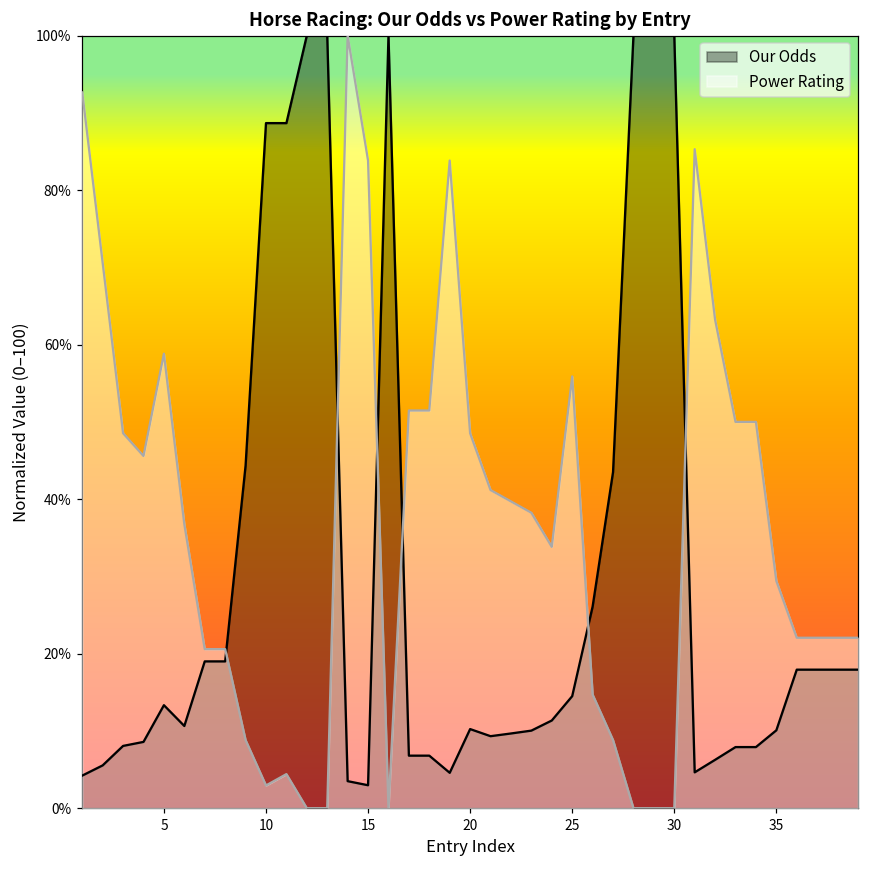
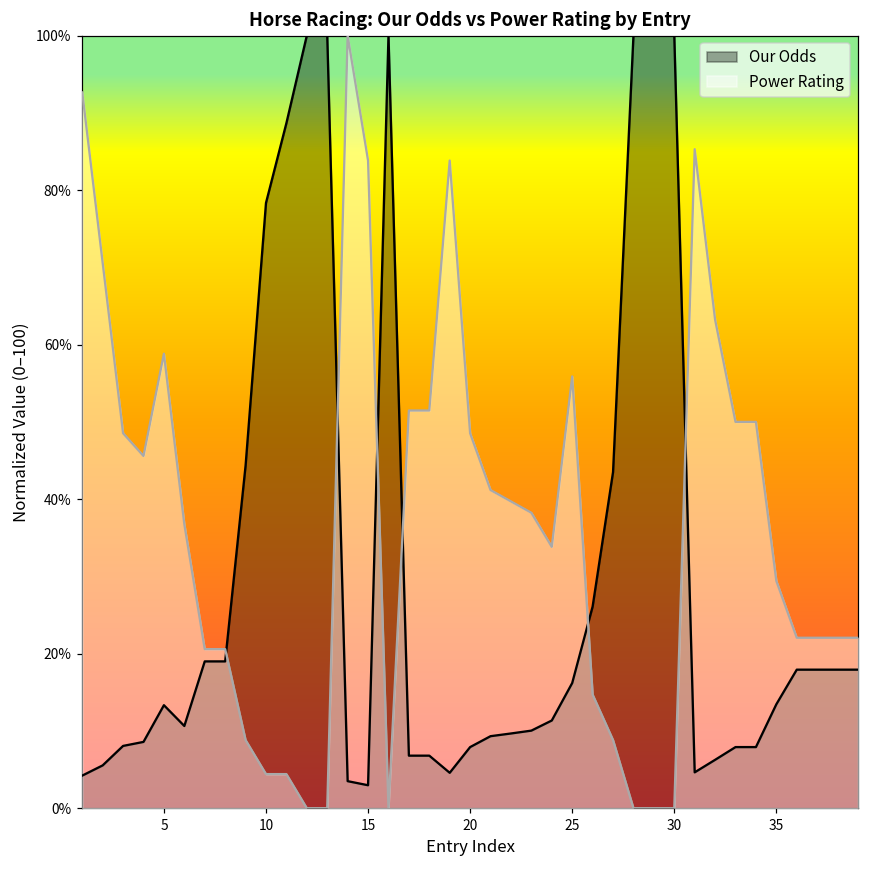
Our Odds, 10: 89% -> 78%
Power Rating, 10: 3% -> 4%
Our Odds, 20: 10% -> 8%
Our Odds, 25: 14% -> 16%
Our Odds, 35: 10% -> 13%
